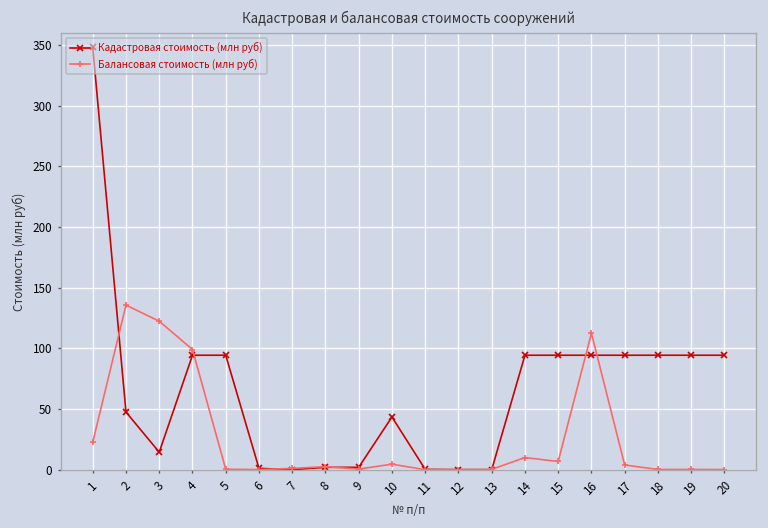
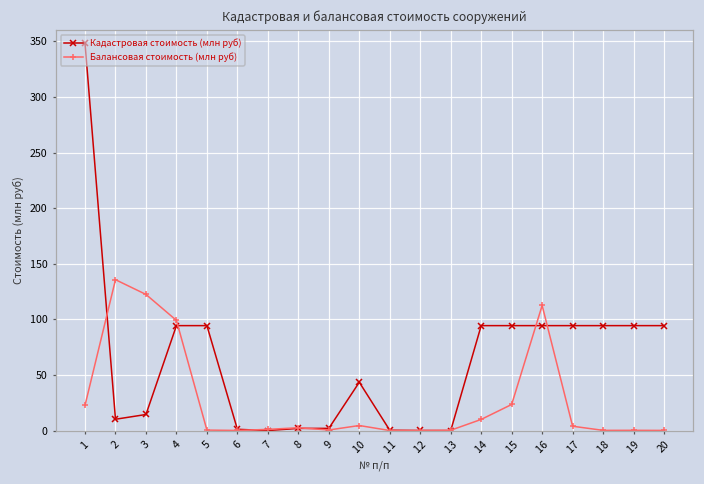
Кадастровая стоимость (млн руб), 2: 48 -> 10
Балансовая стоимость (млн руб), 15: 7 -> 24
